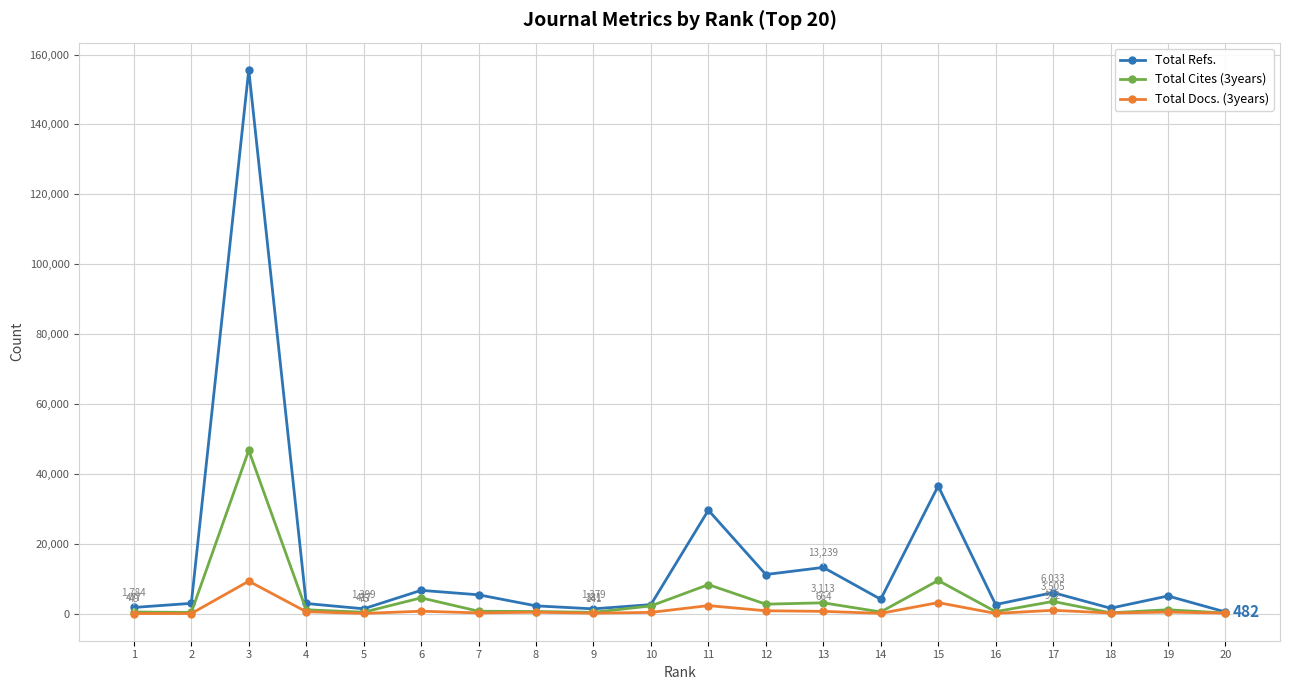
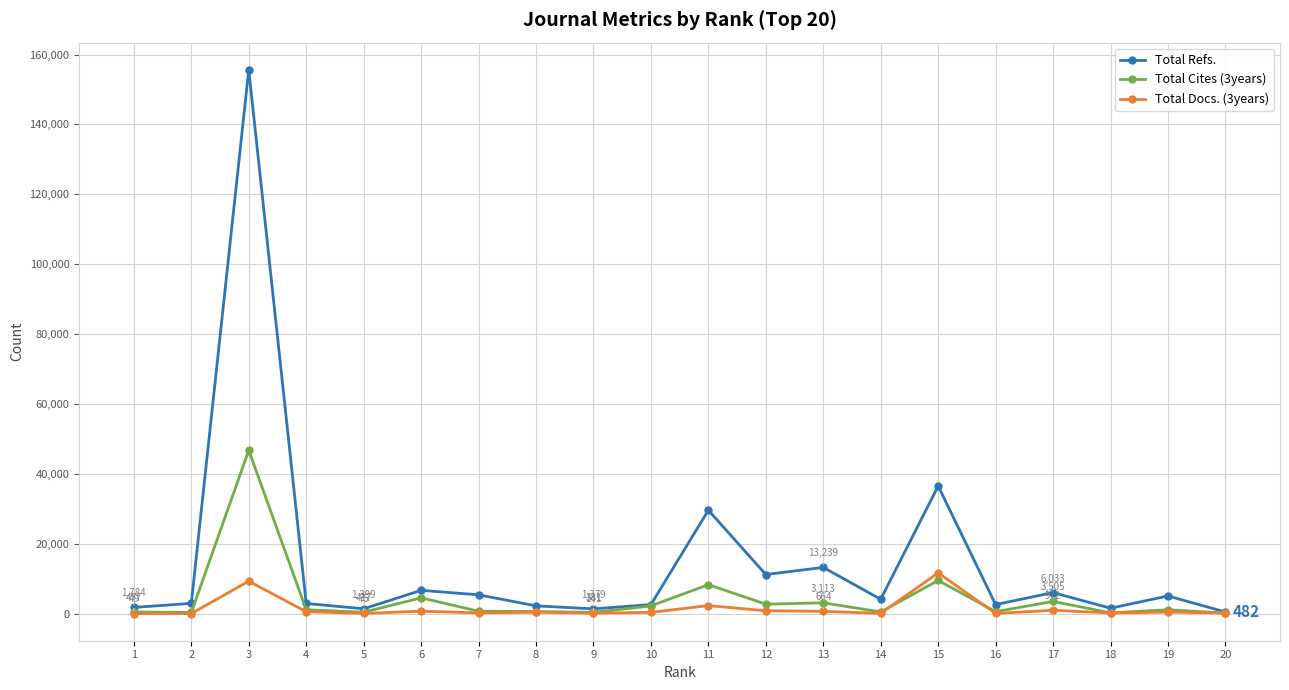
Total Docs. (3years), 15: 3,000 -> 12,000
